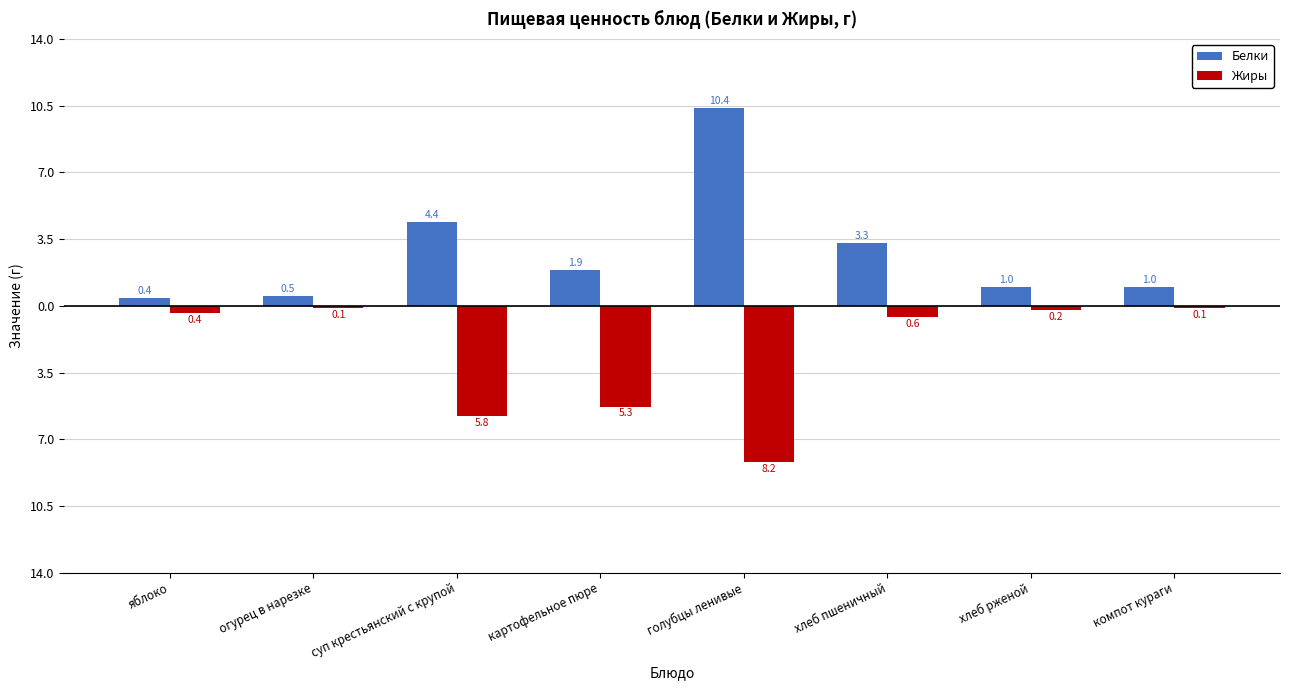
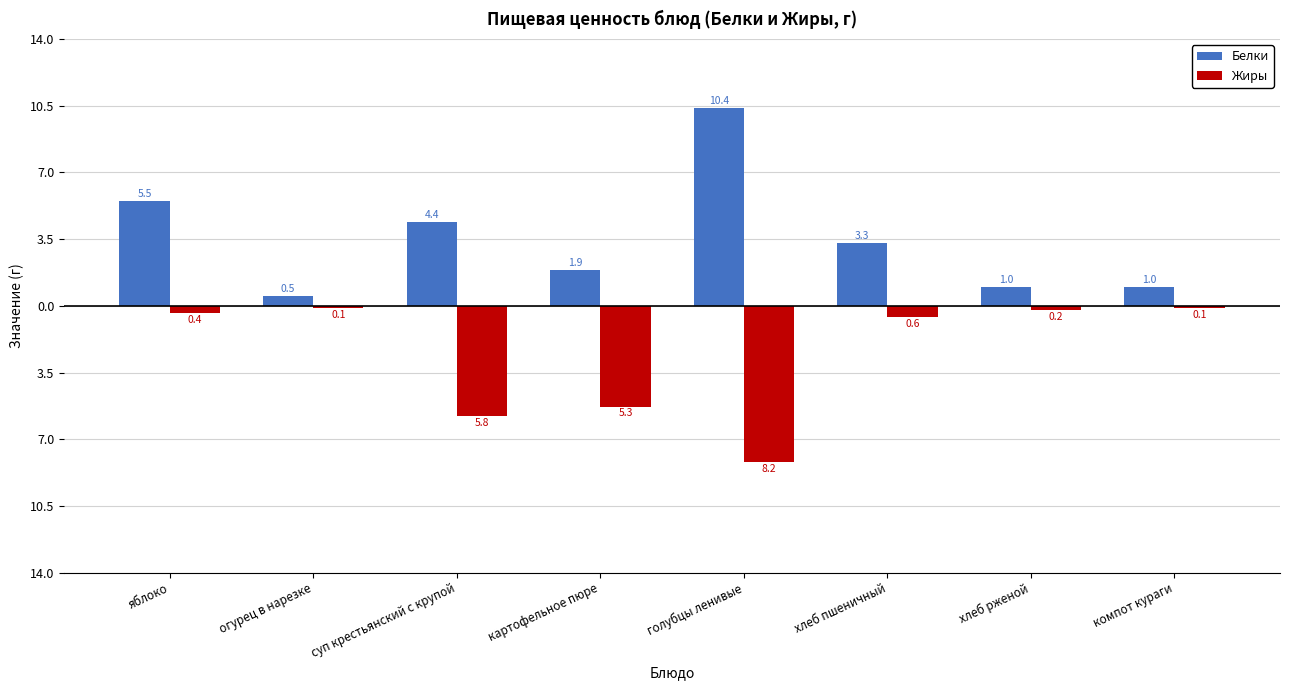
Белки, яблоко: 0.4 -> 5.5
